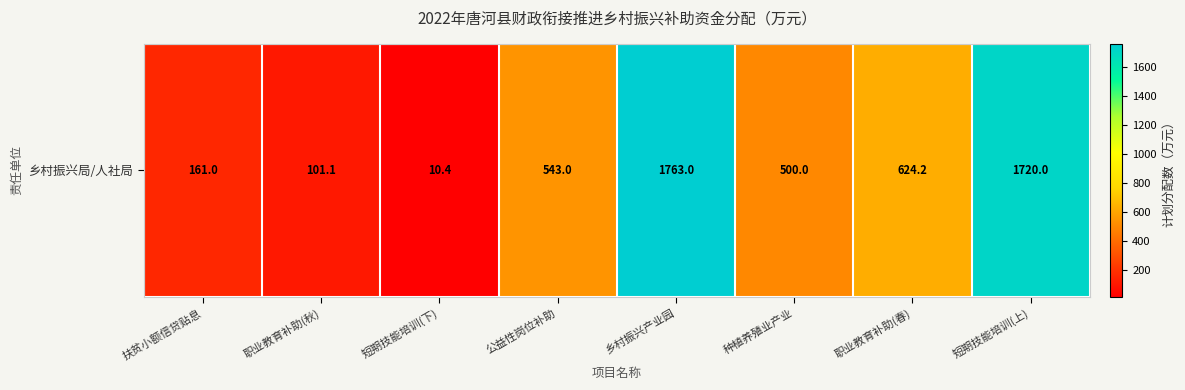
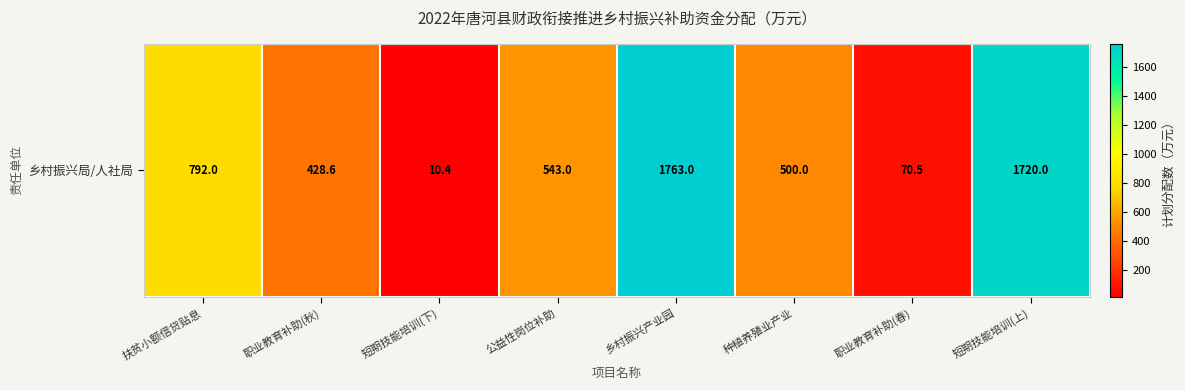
乡村振兴局/人社局, 扶贫小额信贷贴息: 161.0 -> 792.0
乡村振兴局/人社局, 职业教育补助(秋): 101.1 -> 428.6
乡村振兴局/人社局, 职业教育补助(春): 624.2 -> 70.5
